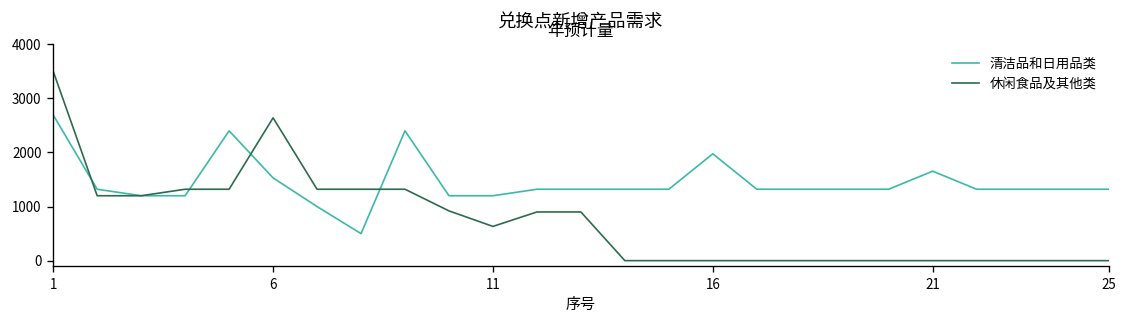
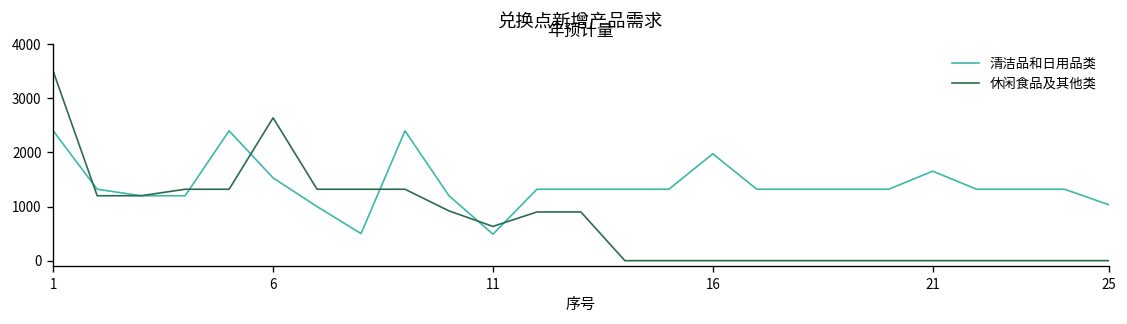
清洁品和日用品类, 1: 2700 -> 2400
清洁品和日用品类, 11: 1200 -> 500
清洁品和日用品类, 25: 1300 -> 1000
